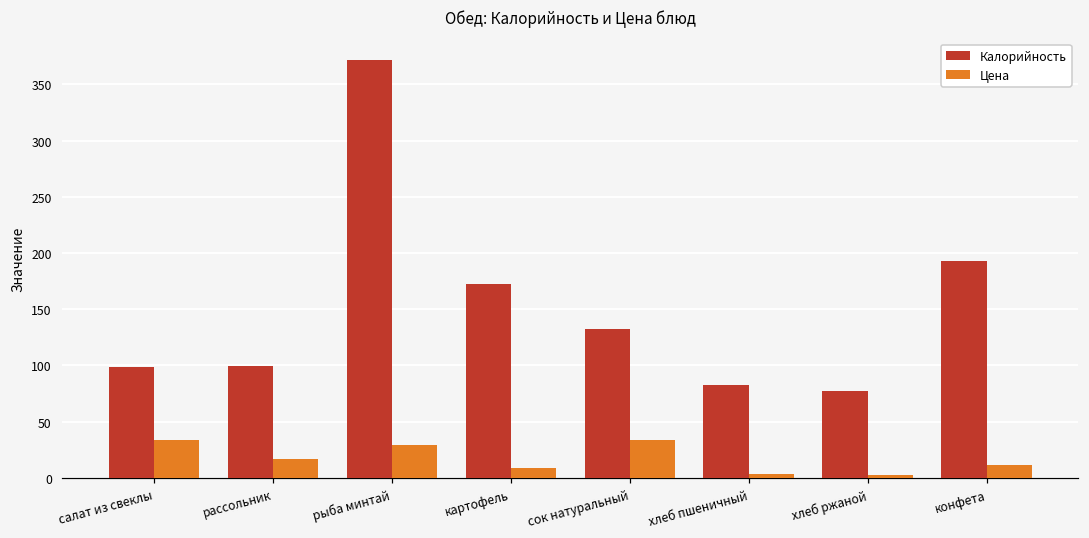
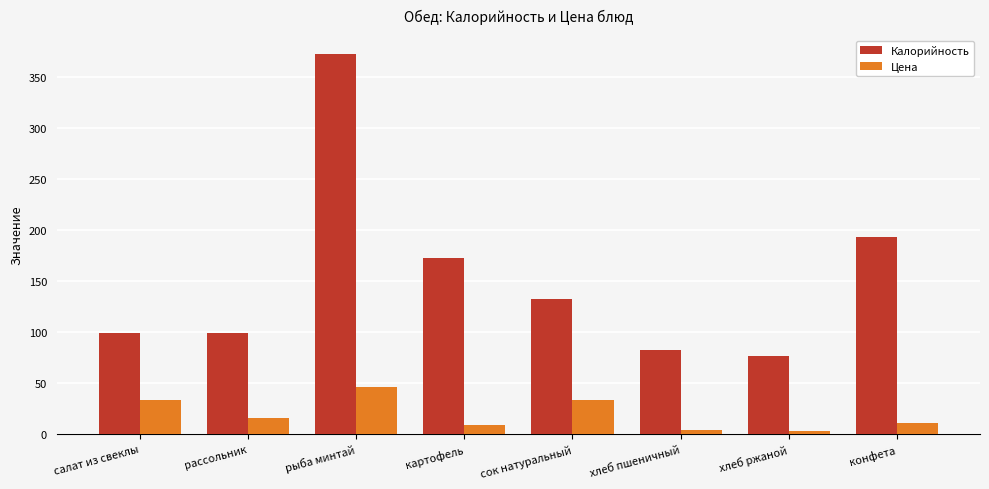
Цена, рыба минтай: 29 -> 46
